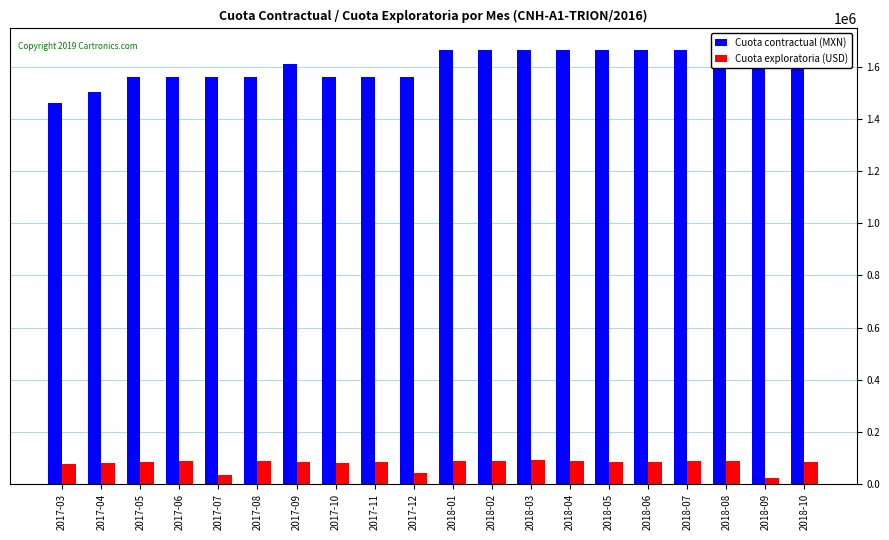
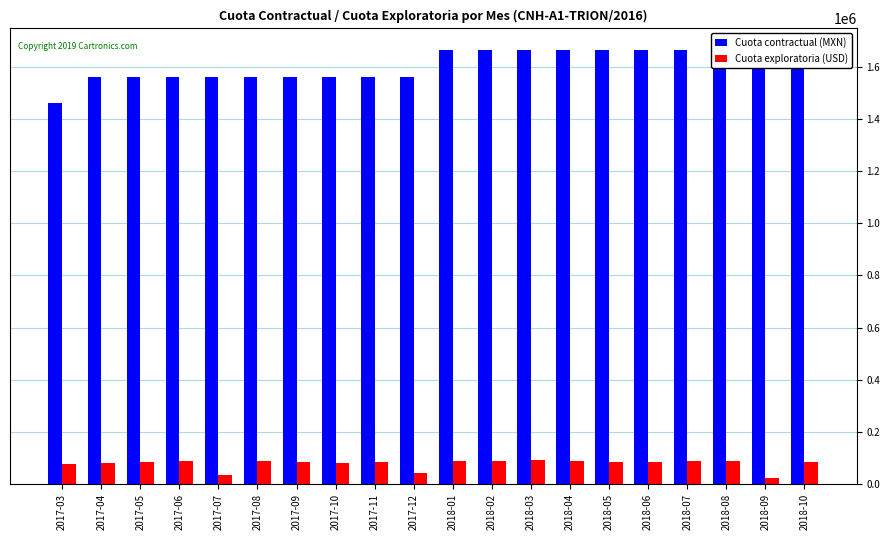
Cuota contractual (MXN), 2017-04: 1500000 -> 1560000
Cuota contractual (MXN), 2017-09: 1610000 -> 1560000
